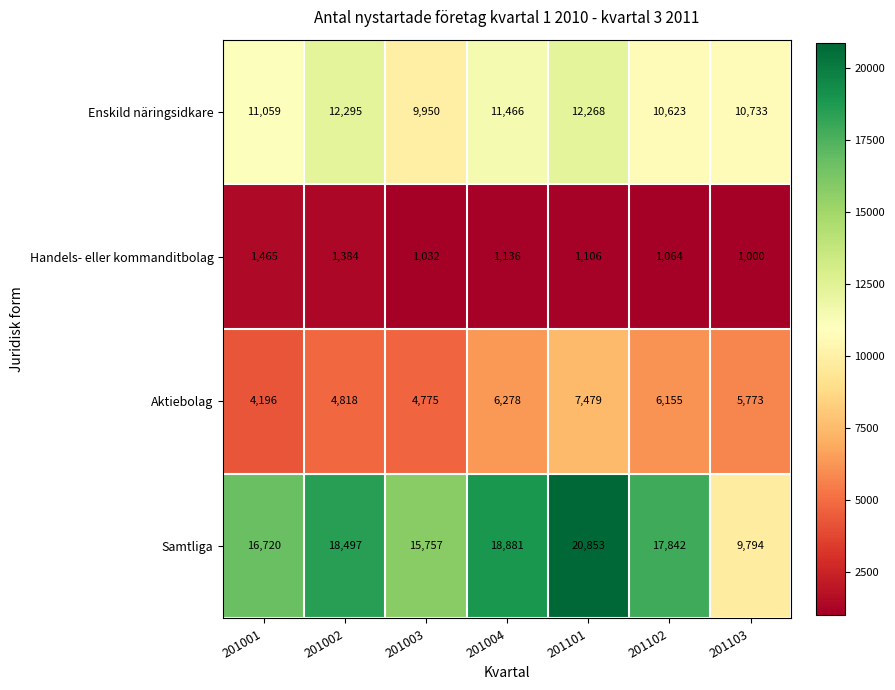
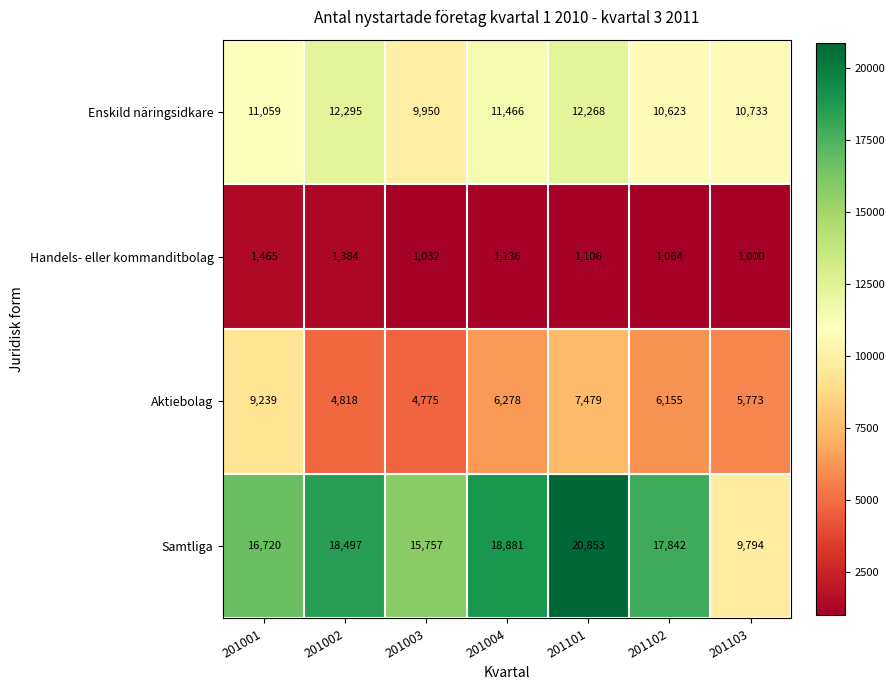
Aktiebolag, 201001: 4,196 -> 9,239
